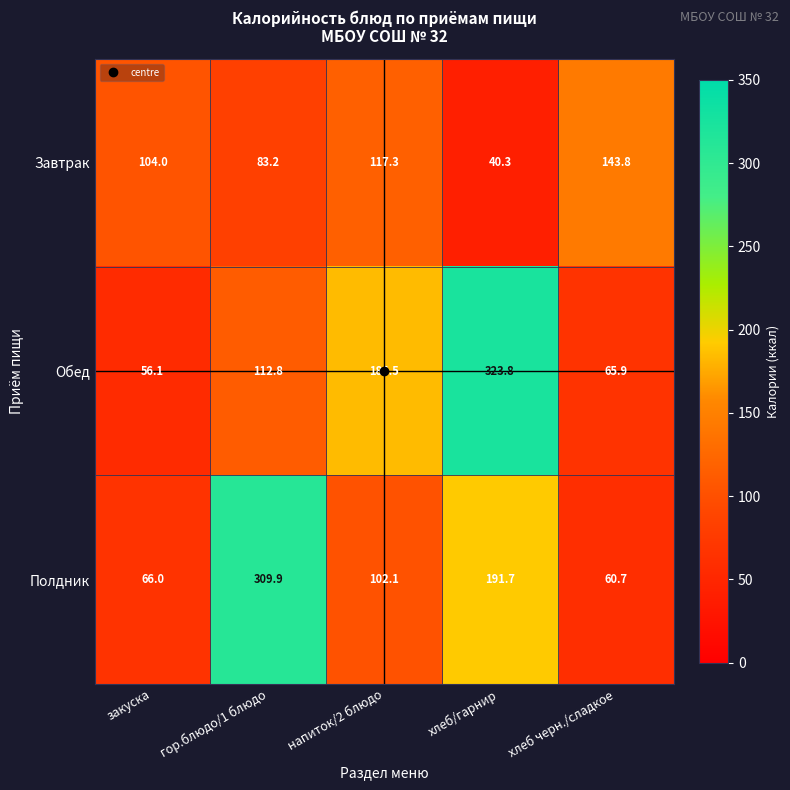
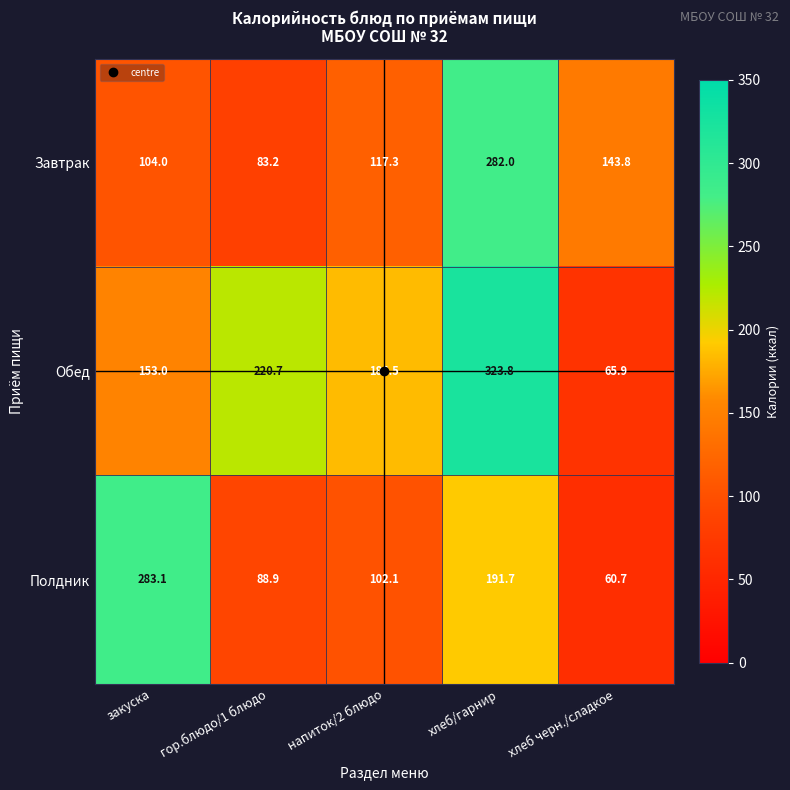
Завтрак, хлеб/гарнир: 40.3 -> 282.0
Обед, закуска: 56.1 -> 153.0
Обед, гор.блюдо/1 блюдо: 112.8 -> 220.7
Полдник, закуска: 66.0 -> 283.1
Полдник, гор.блюдо/1 блюдо: 309.9 -> 88.9
